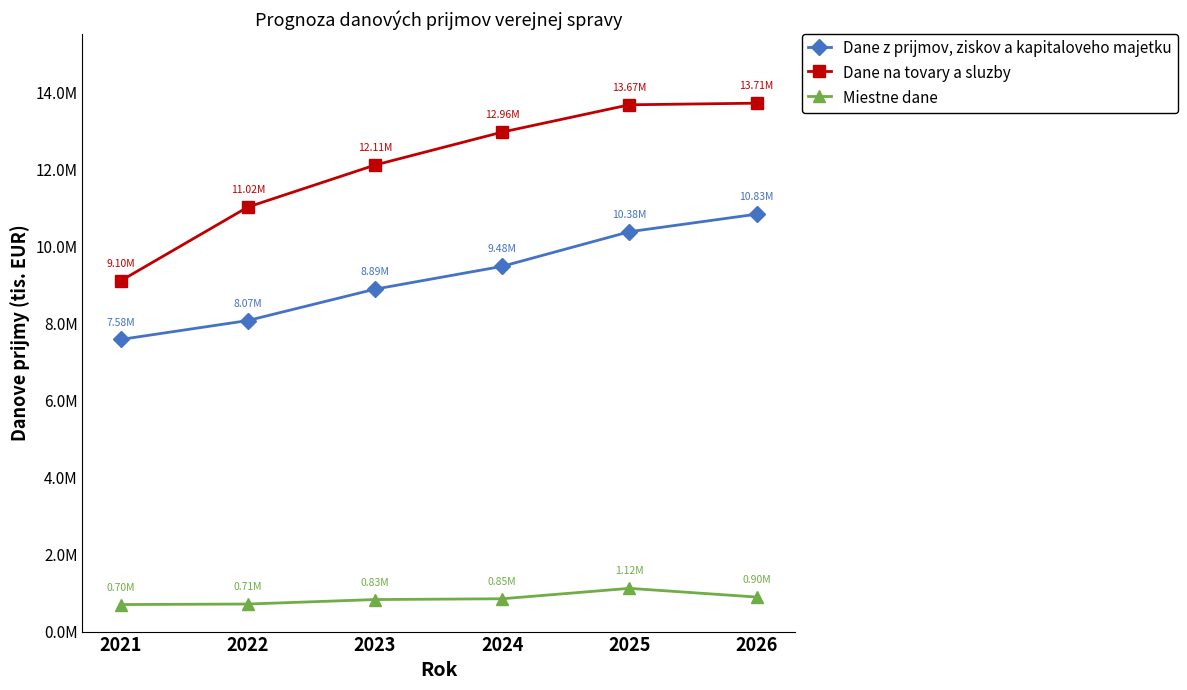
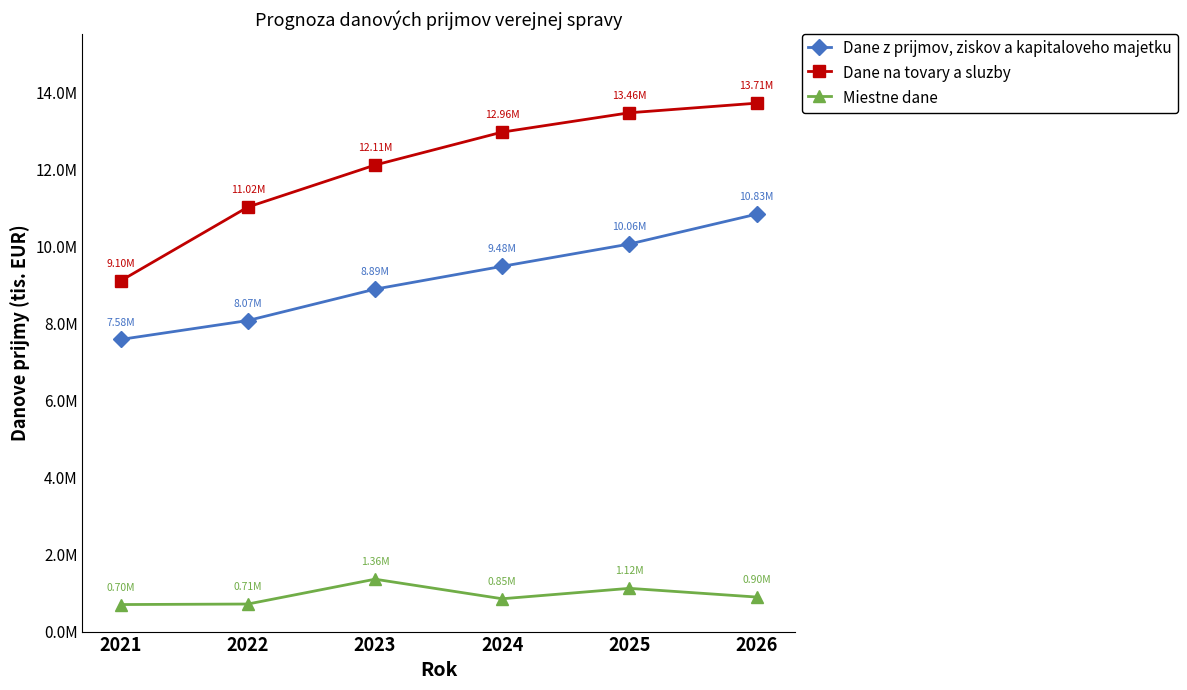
Miestne dane, 2023: 0.83M -> 1.36M
Dane z prijmov, ziskov a kapitaloveho majetku, 2025: 10.38M -> 10.06M
Dane na tovary a sluzby, 2025: 13.67M -> 13.46M
